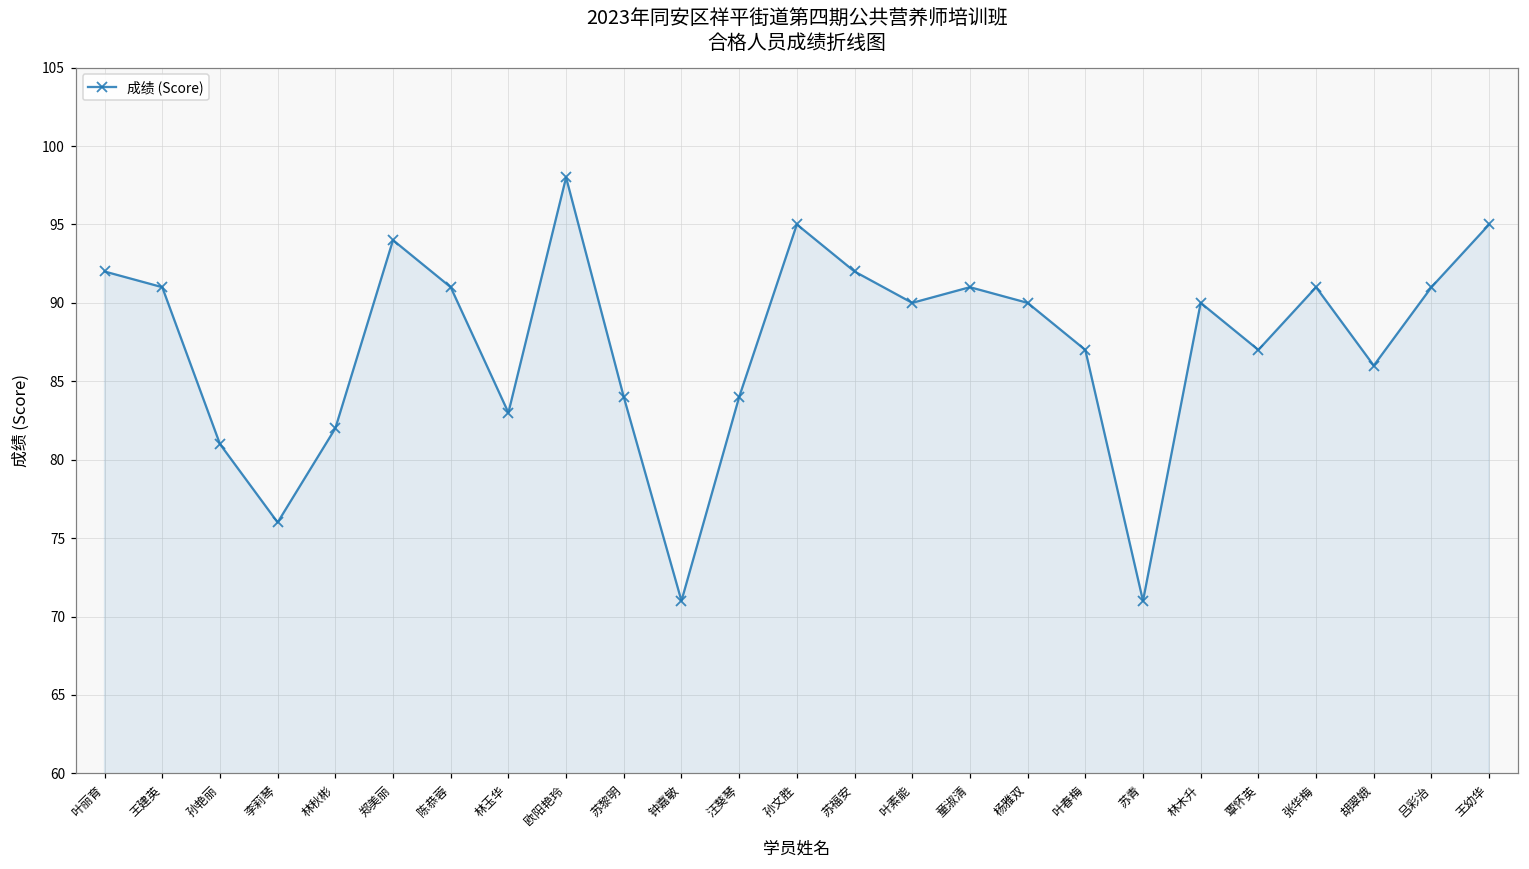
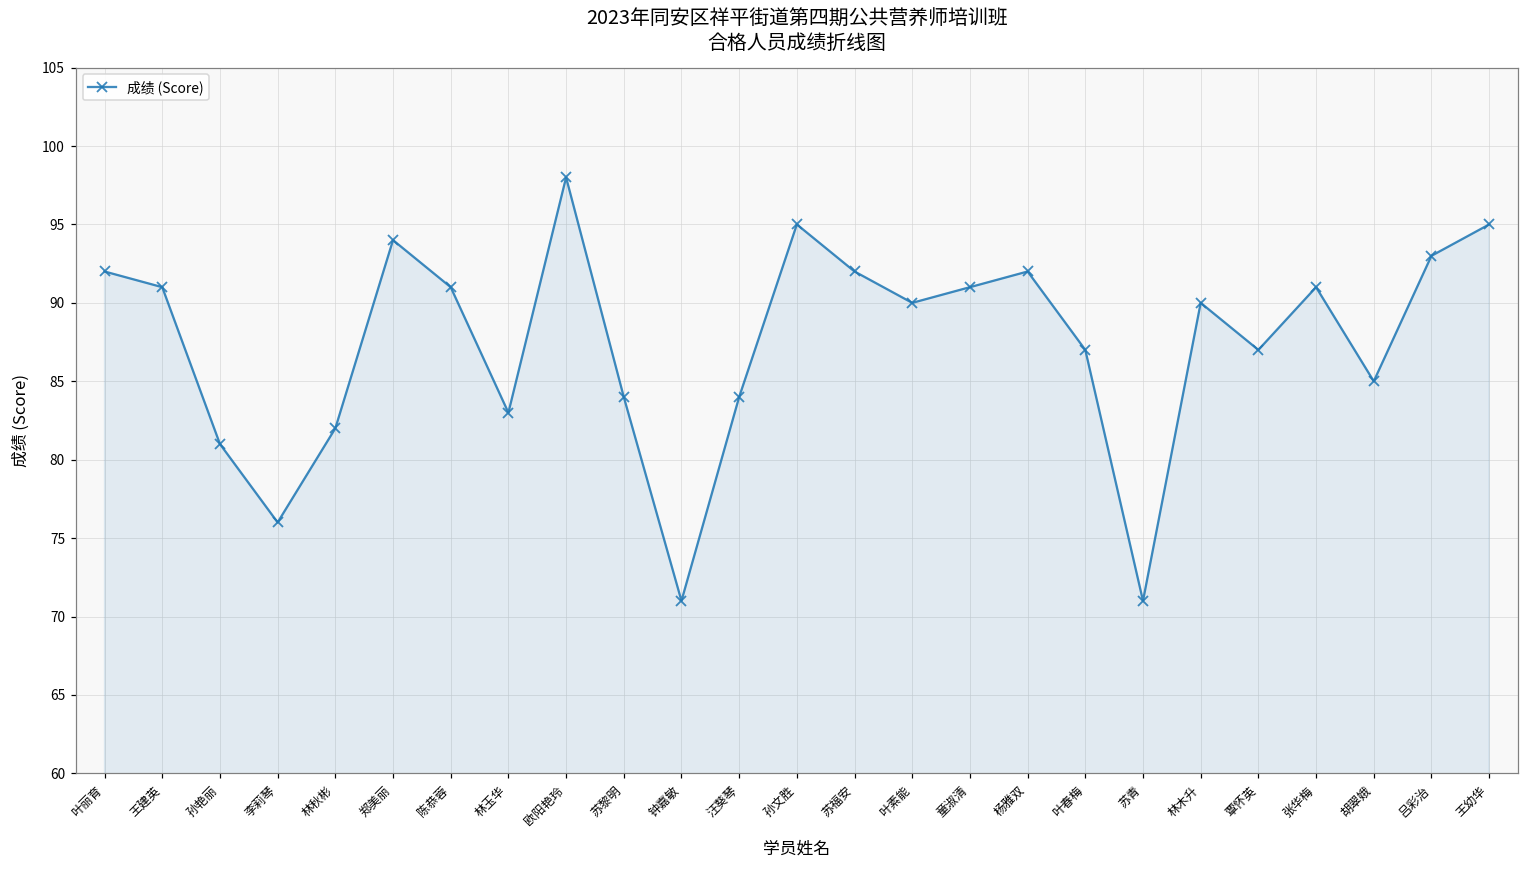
杨雅双: 90 -> 92
胡翠娥: 86 -> 85
吕彩治: 91 -> 93
